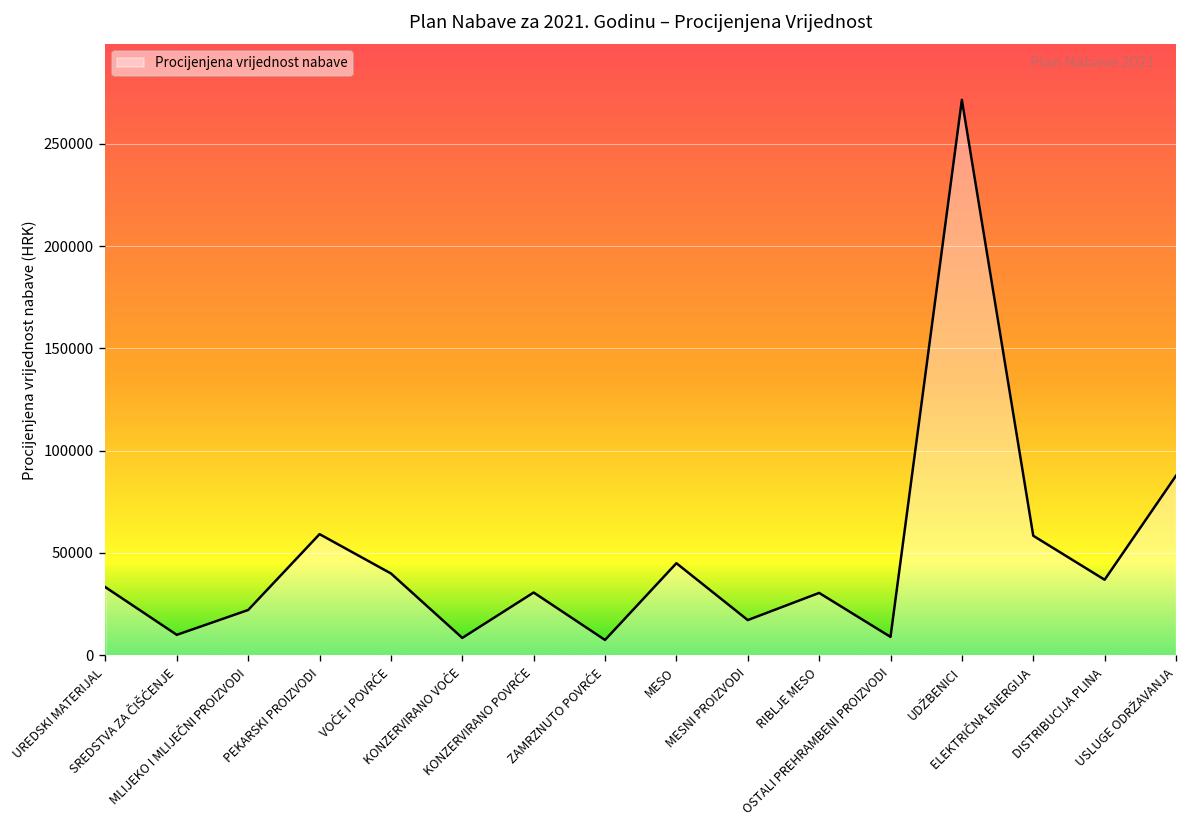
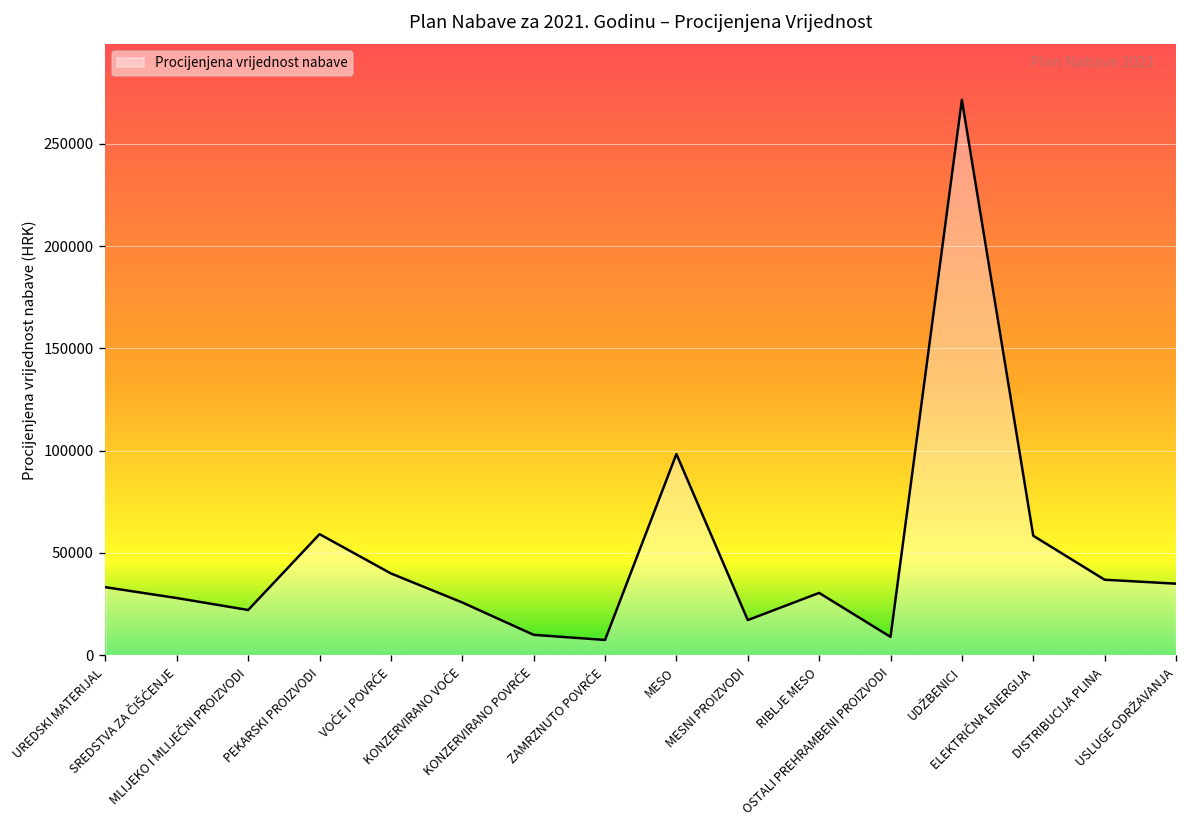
SREDSTVA ZA ČIŠĆENJE: 10000 -> 28000
KONZERVIRANO VOĆE: 9000 -> 26000
KONZERVIRANO POVRĆE: 31000 -> 10000
MESO: 45000 -> 98000
USLUGE ODRŽAVANJA: 88000 -> 35000
